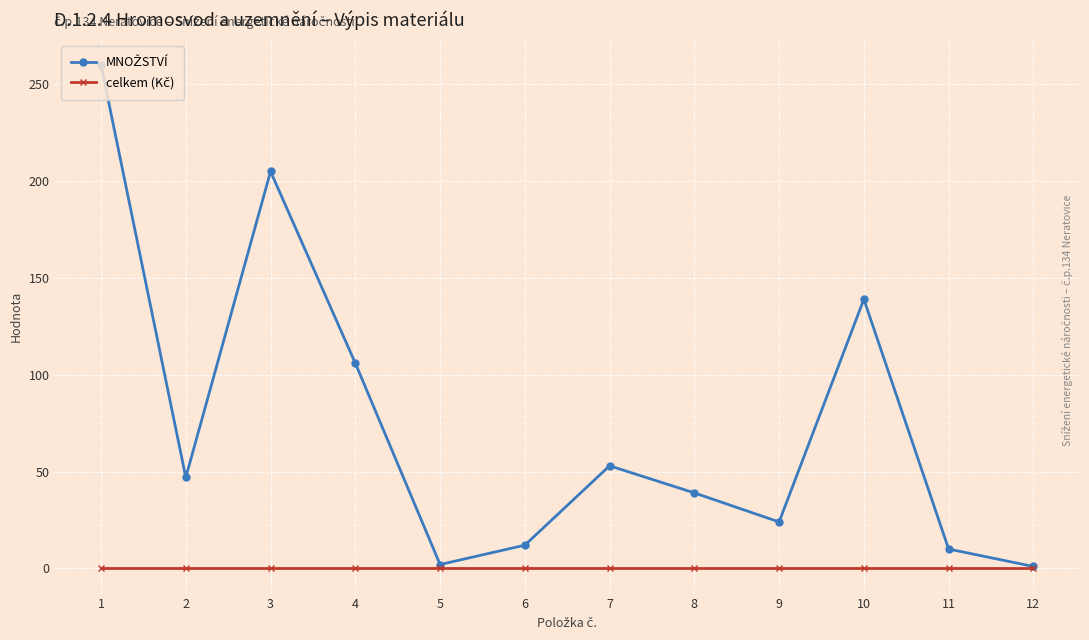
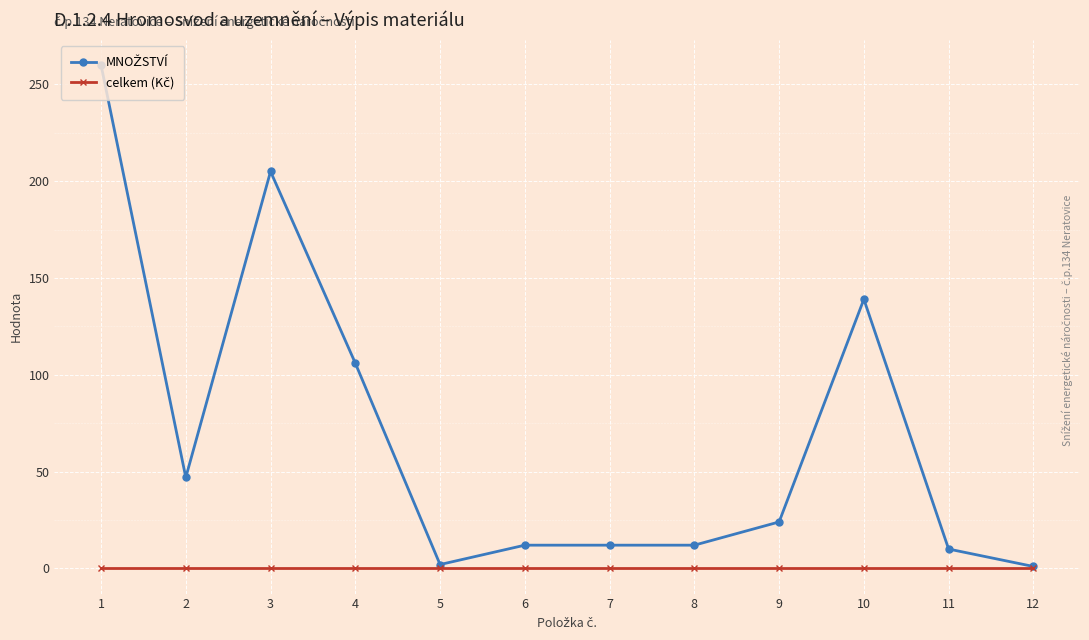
MNOŽSTVÍ, 7: 53 -> 12
MNOŽSTVÍ, 8: 39 -> 12
